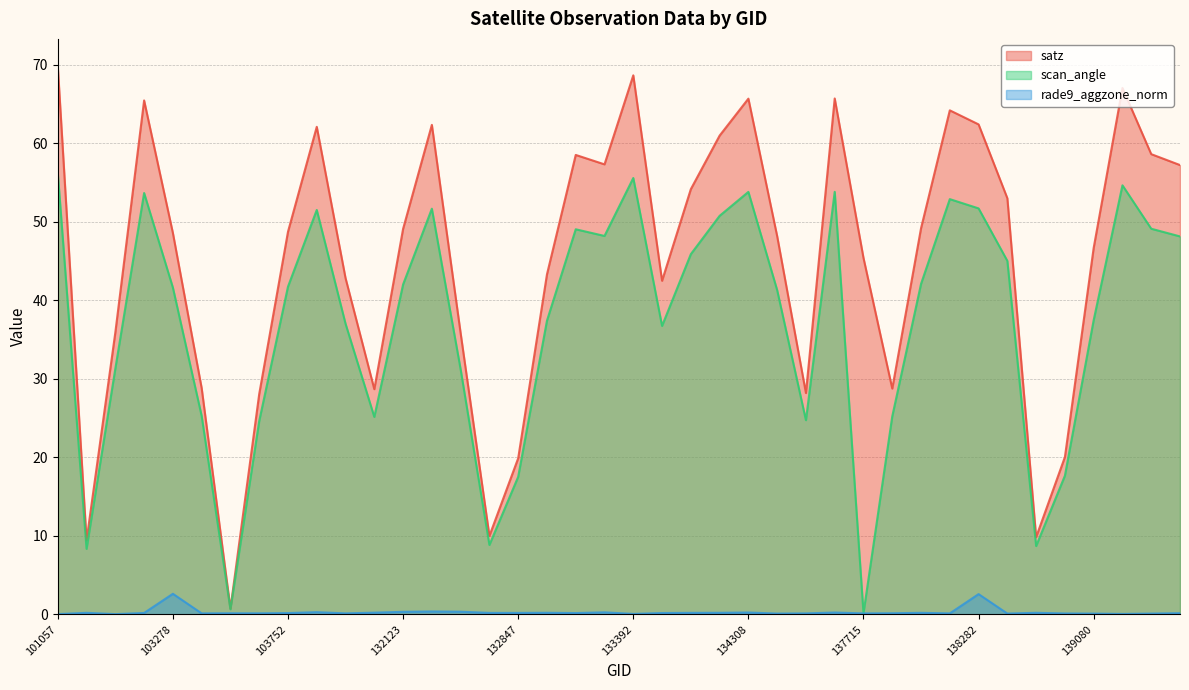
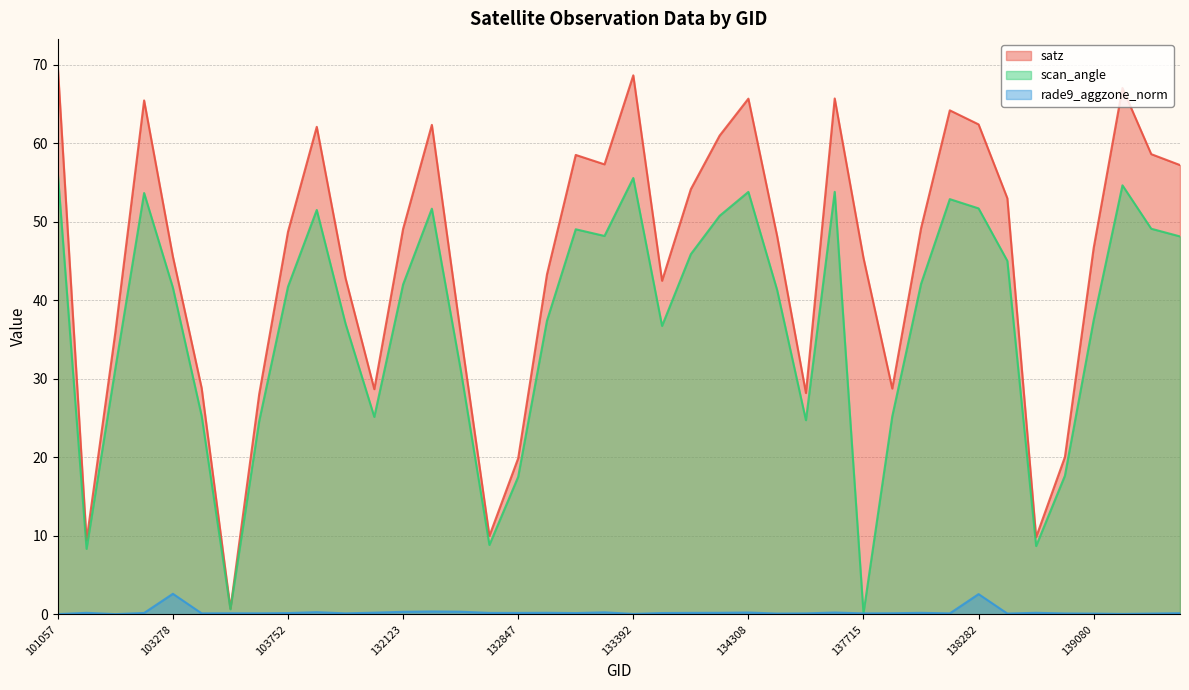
satz, 103278: 49 -> 46
